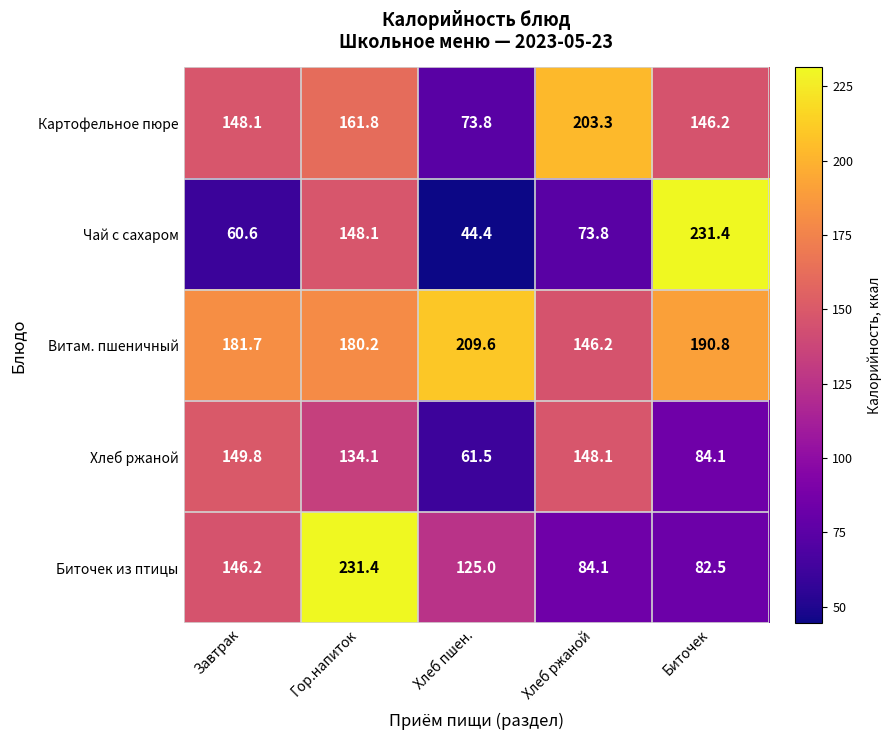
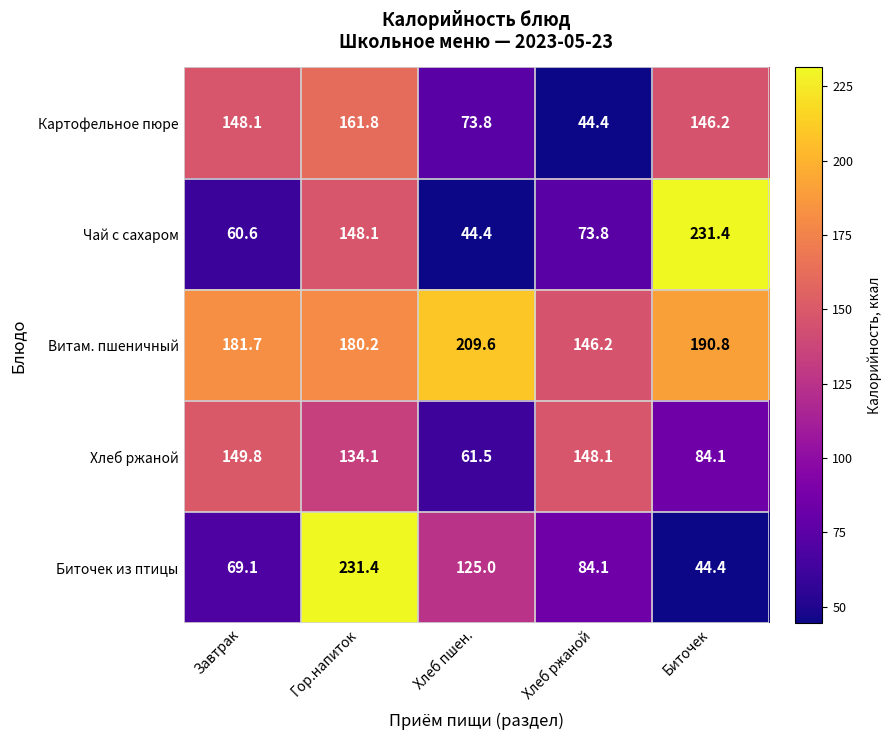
Картофельное пюре, Хлеб ржаной: 203.3 -> 44.4
Биточек из птицы, Завтрак: 146.2 -> 69.1
Биточек из птицы, Биточек: 82.5 -> 44.4
